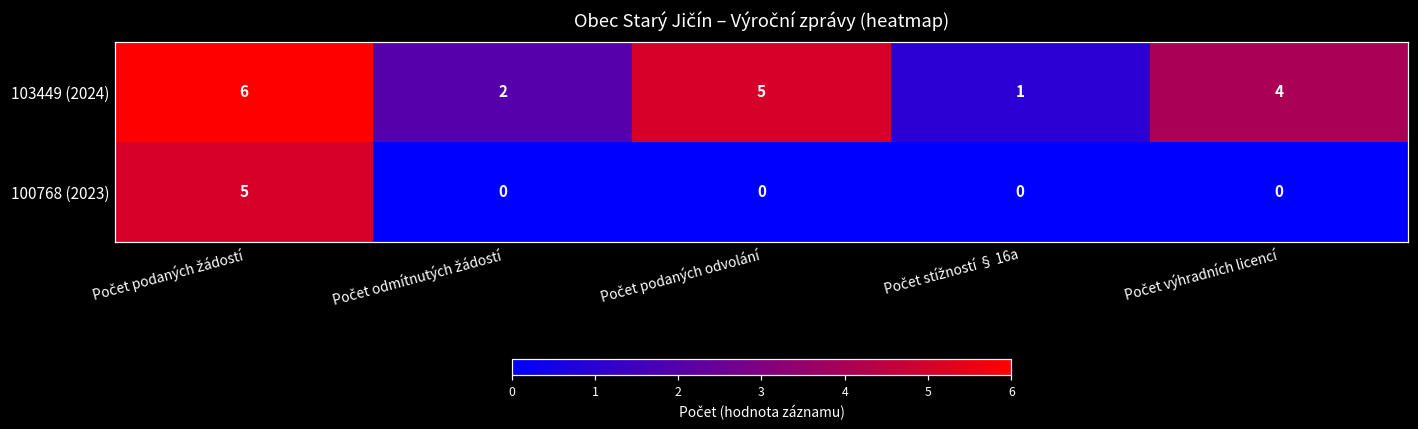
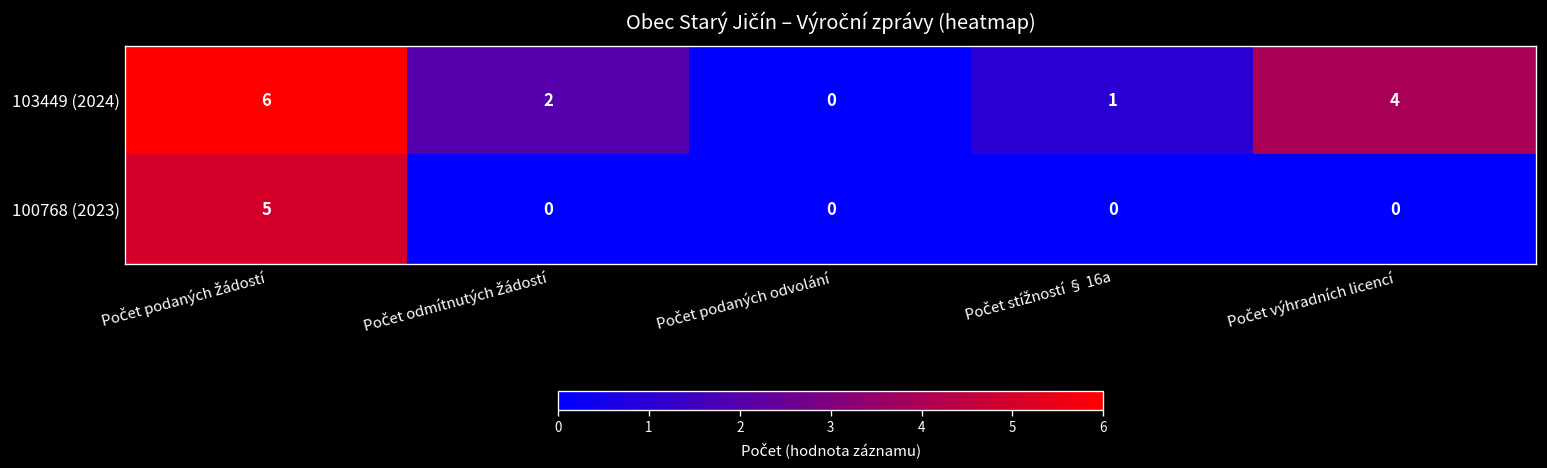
103449 (2024), Počet podaných odvolání: 5 -> 0
